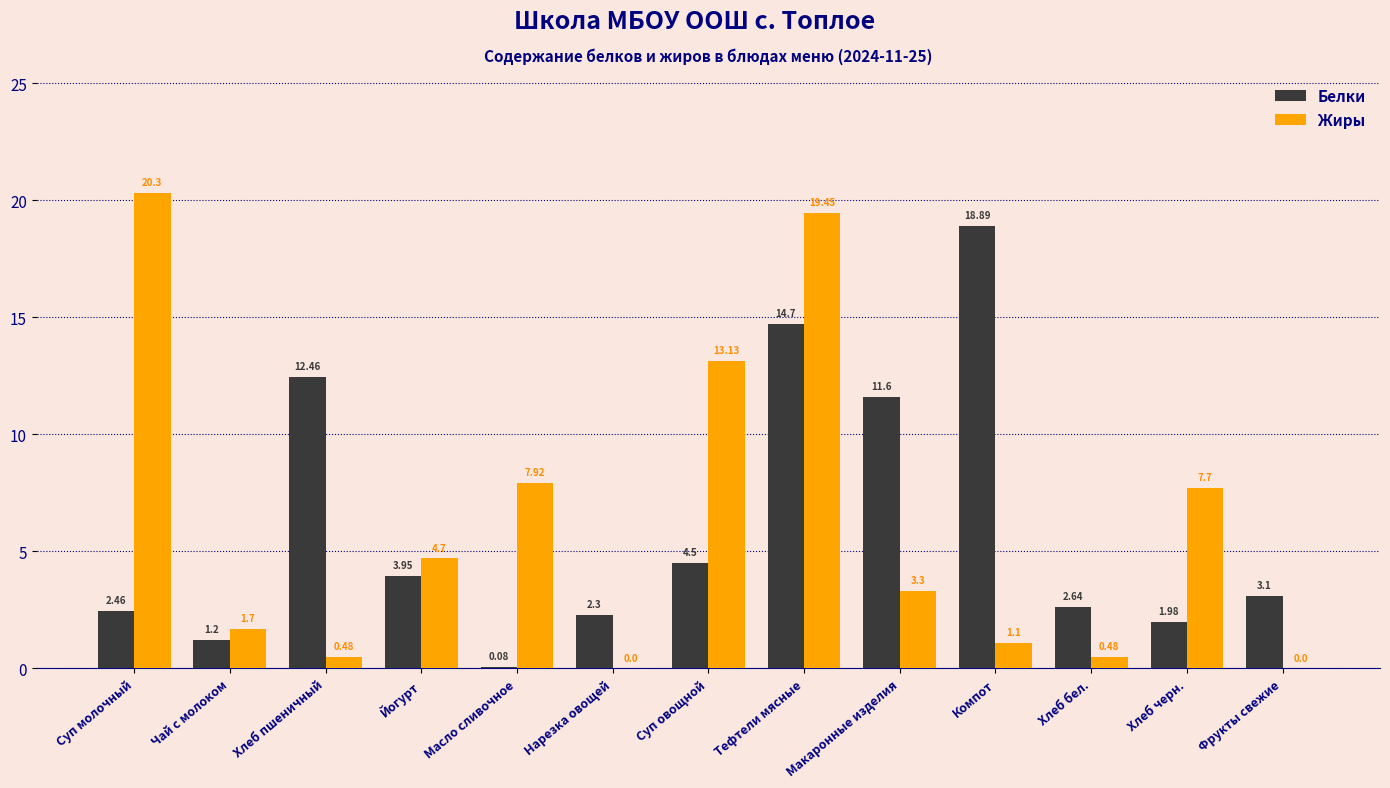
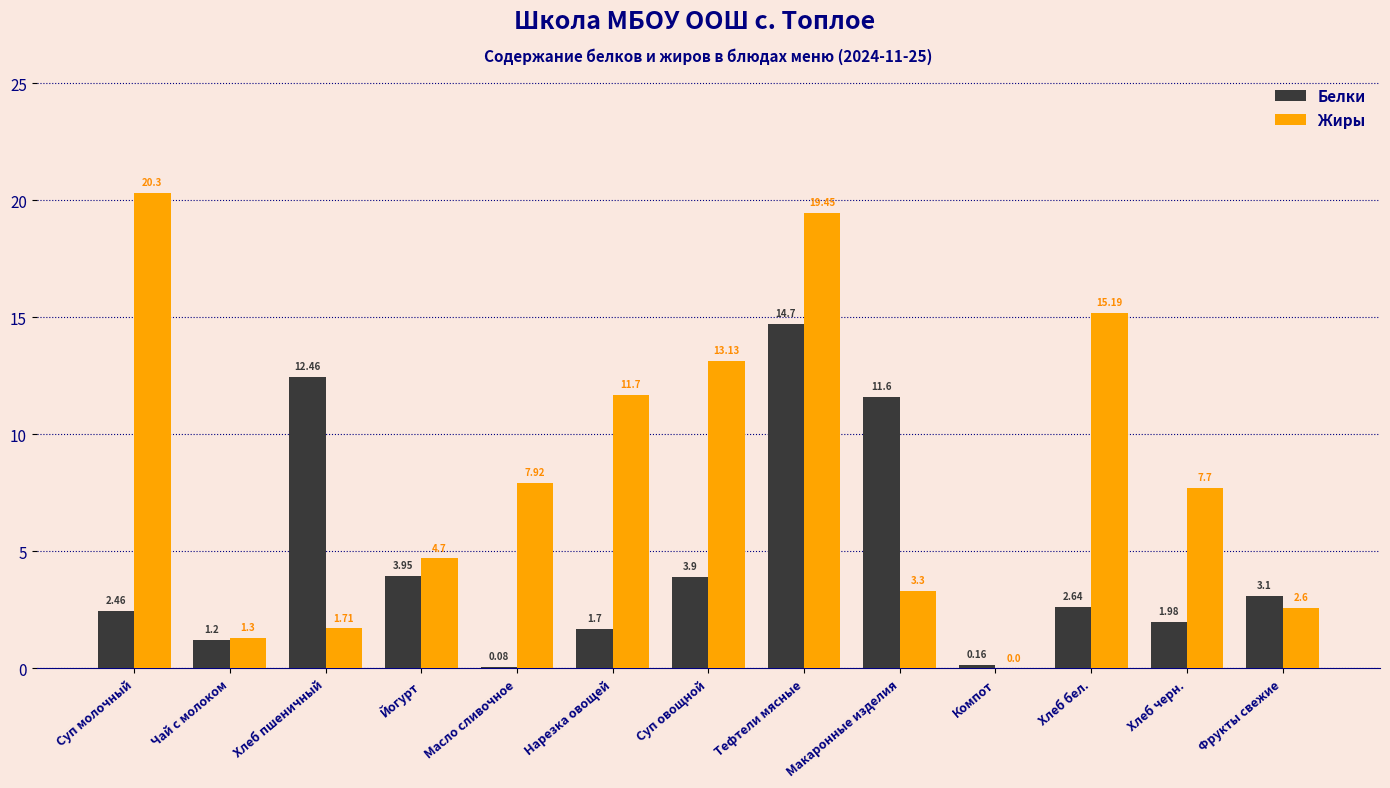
Жиры, Чай с молоком: 1.7 -> 1.3
Жиры, Хлеб пшеничный: 0.48 -> 1.71
Белки, Нарезка овощей: 2.3 -> 1.7
Жиры, Нарезка овощей: 0.0 -> 11.7
Белки, Суп овощной: 4.5 -> 3.9
Белки, Компот: 18.89 -> 0.16
Жиры, Компот: 1.1 -> 0.0
Жиры, Хлеб бел.: 0.48 -> 15.19
Жиры, Фрукты свежие: 0.0 -> 2.6
